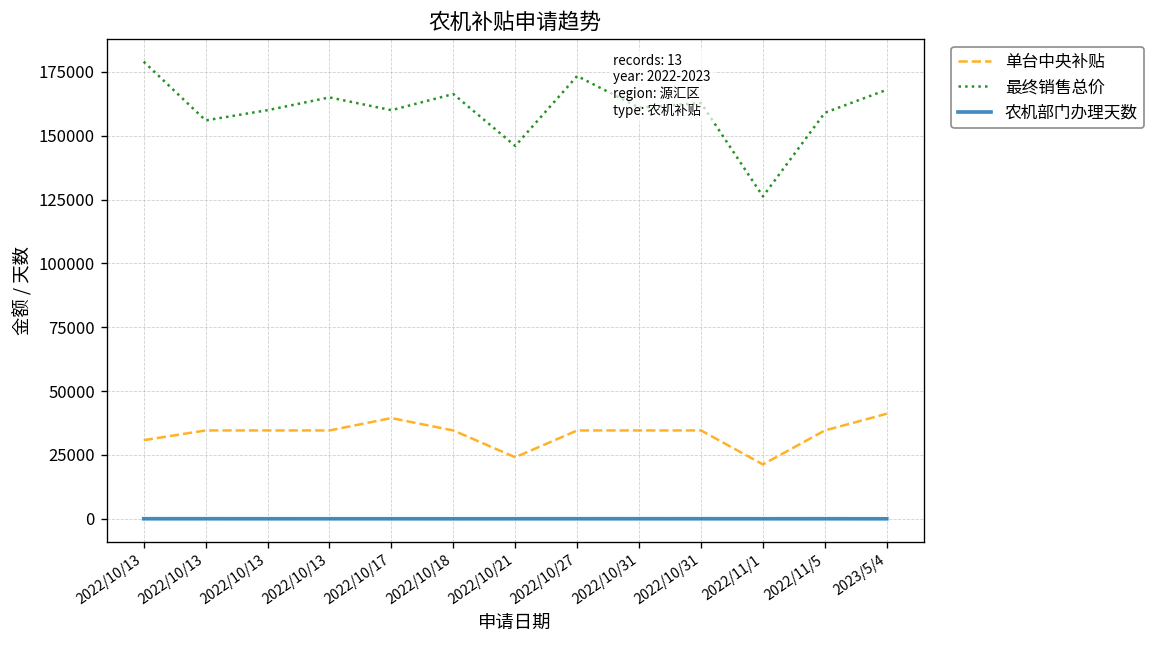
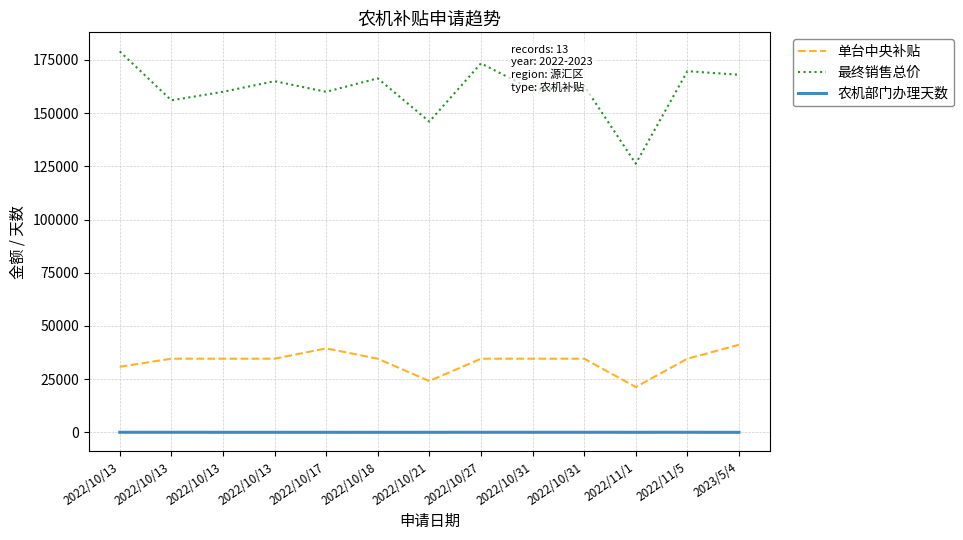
最终销售总价, 2022/11/5: 159000 -> 170000
